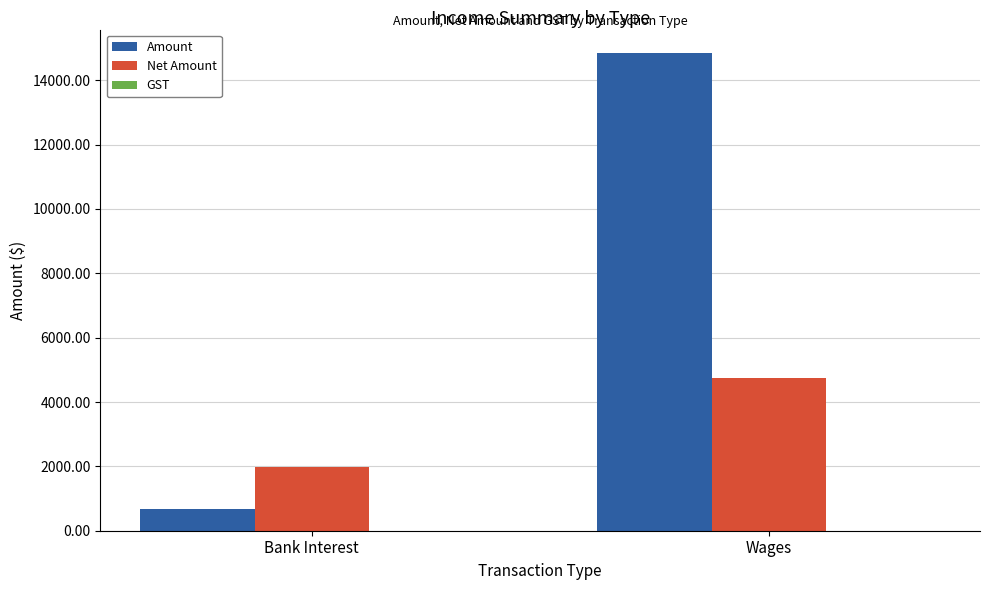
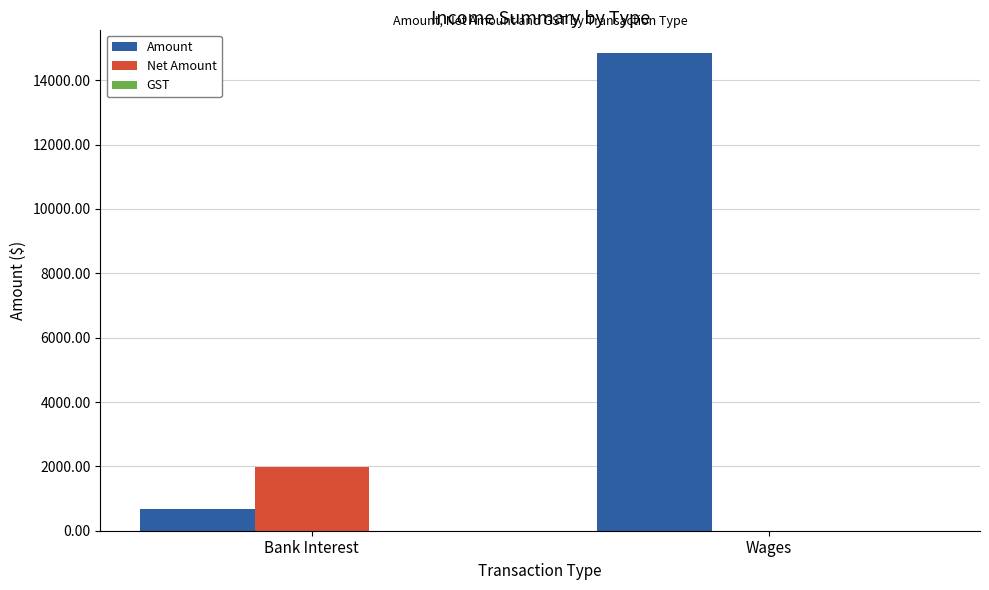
Net Amount, Wages: 4700 -> 0
